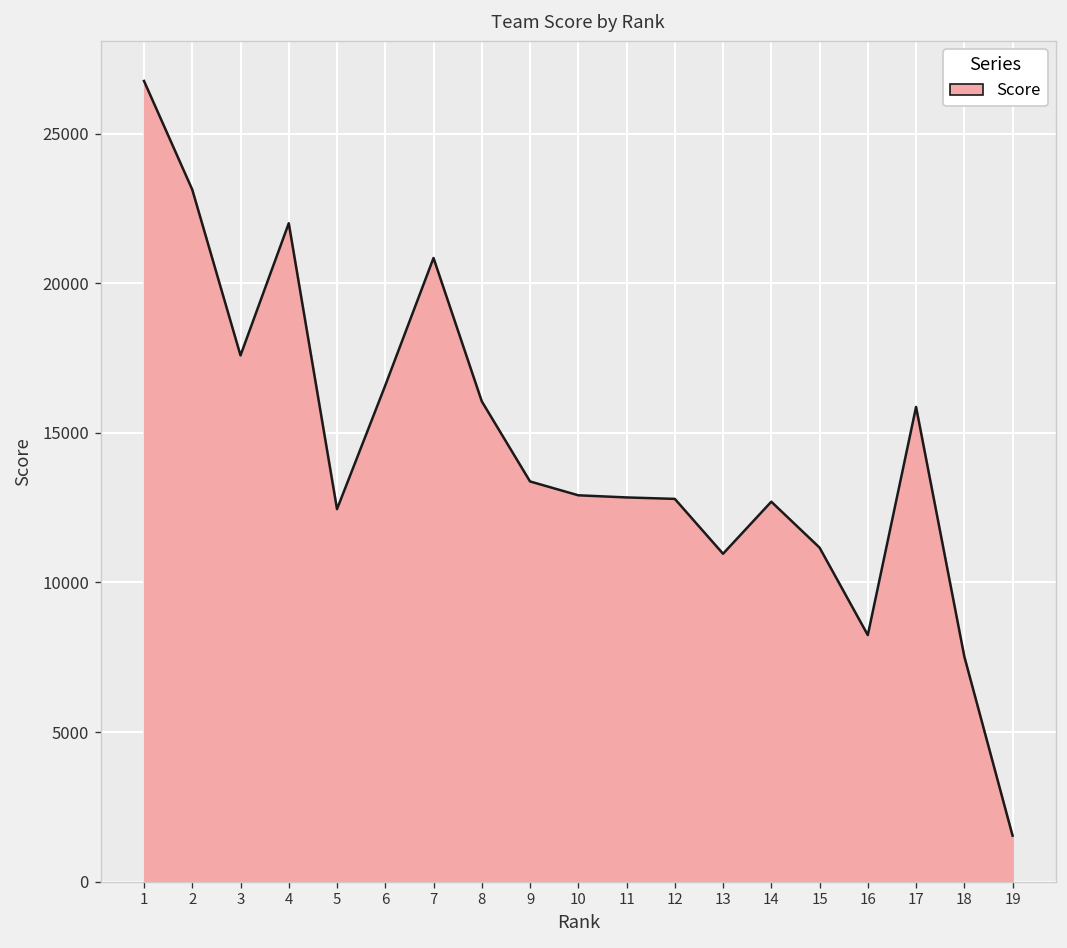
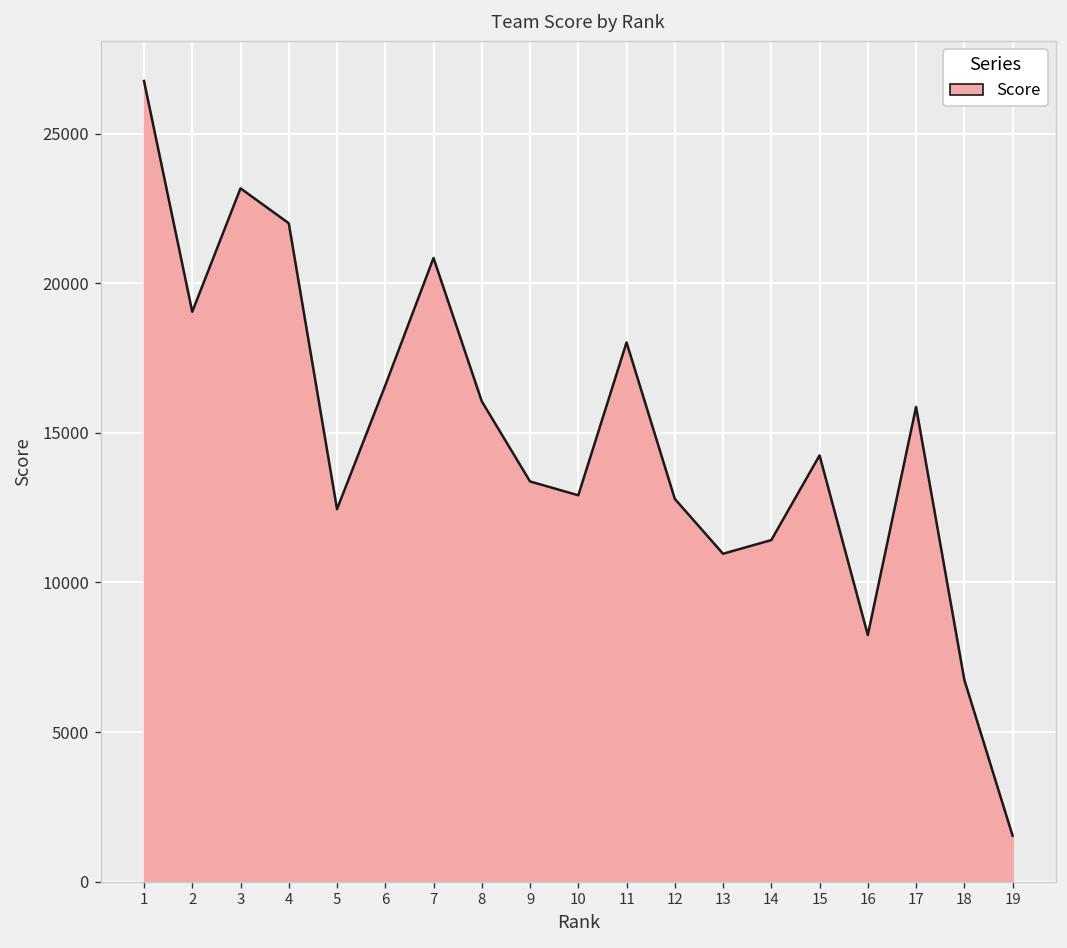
2: 23100 -> 19000
3: 17600 -> 23200
11: 12800 -> 18000
14: 12700 -> 11400
15: 11200 -> 14200
18: 7500 -> 6700
